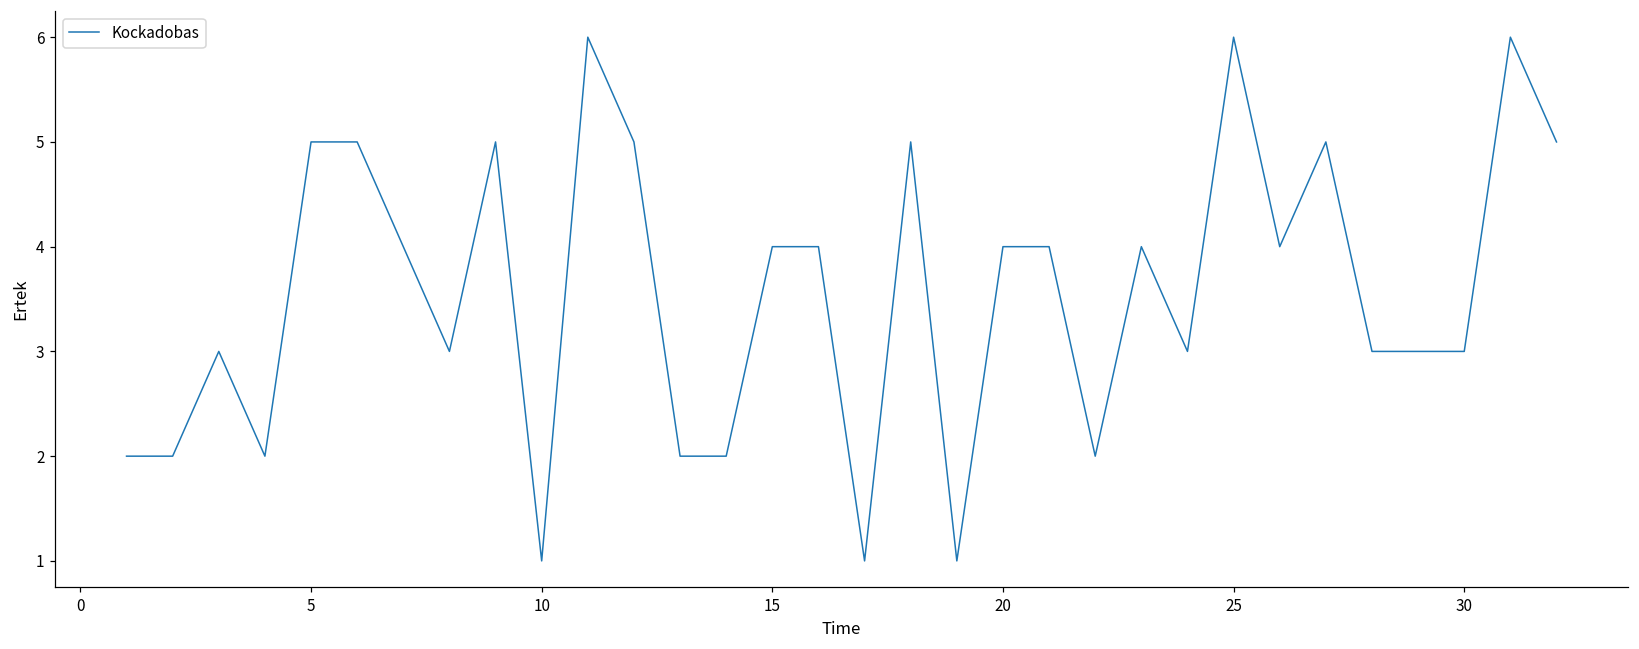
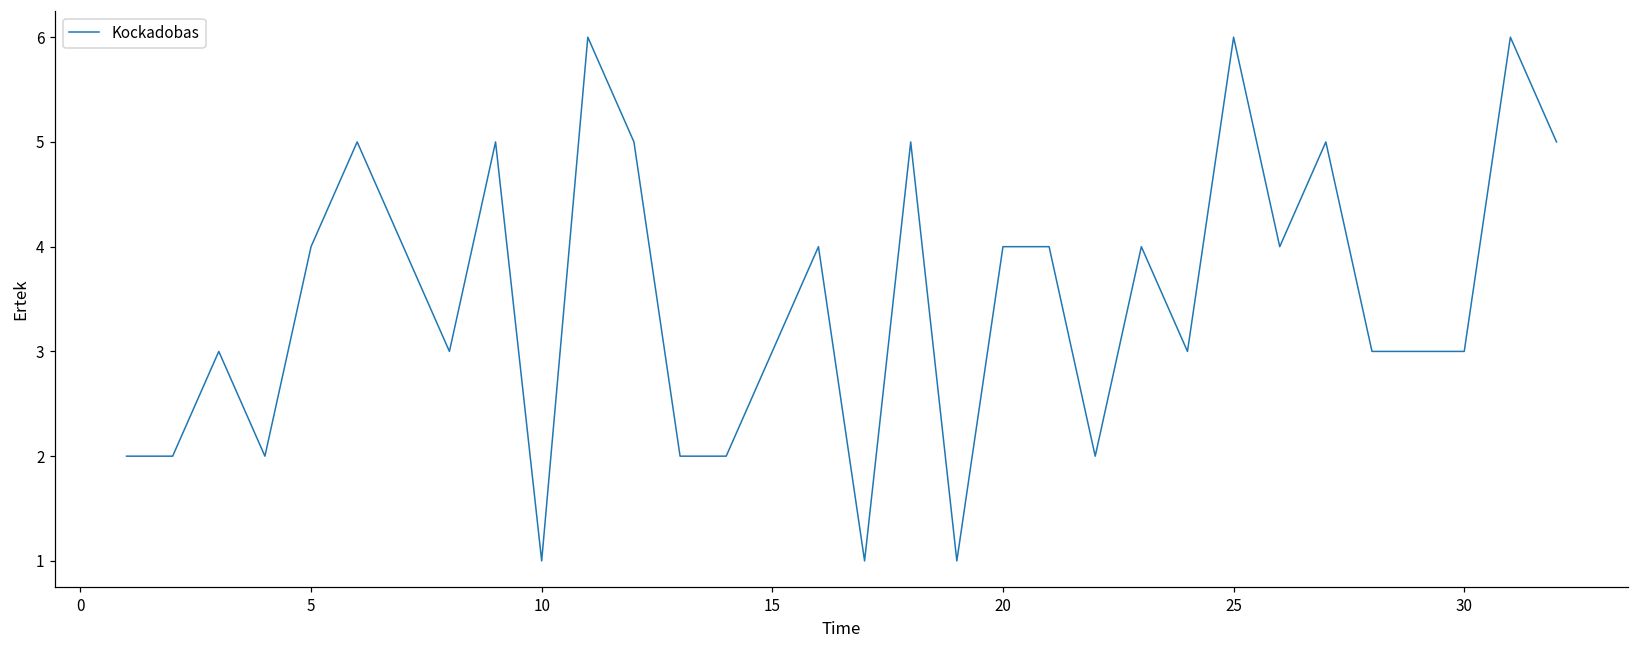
5: 5 -> 4
15: 4 -> 3
